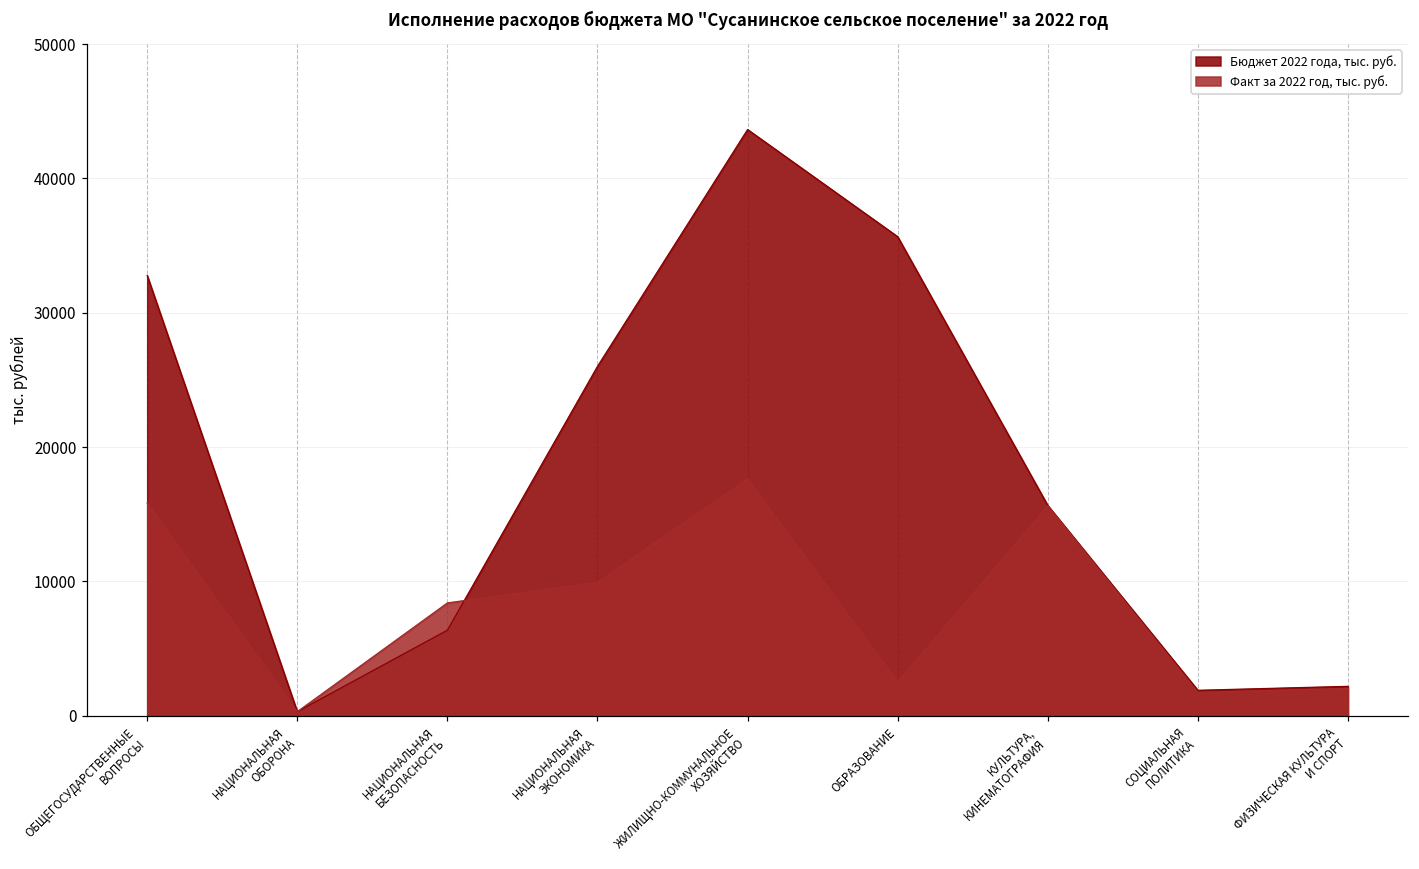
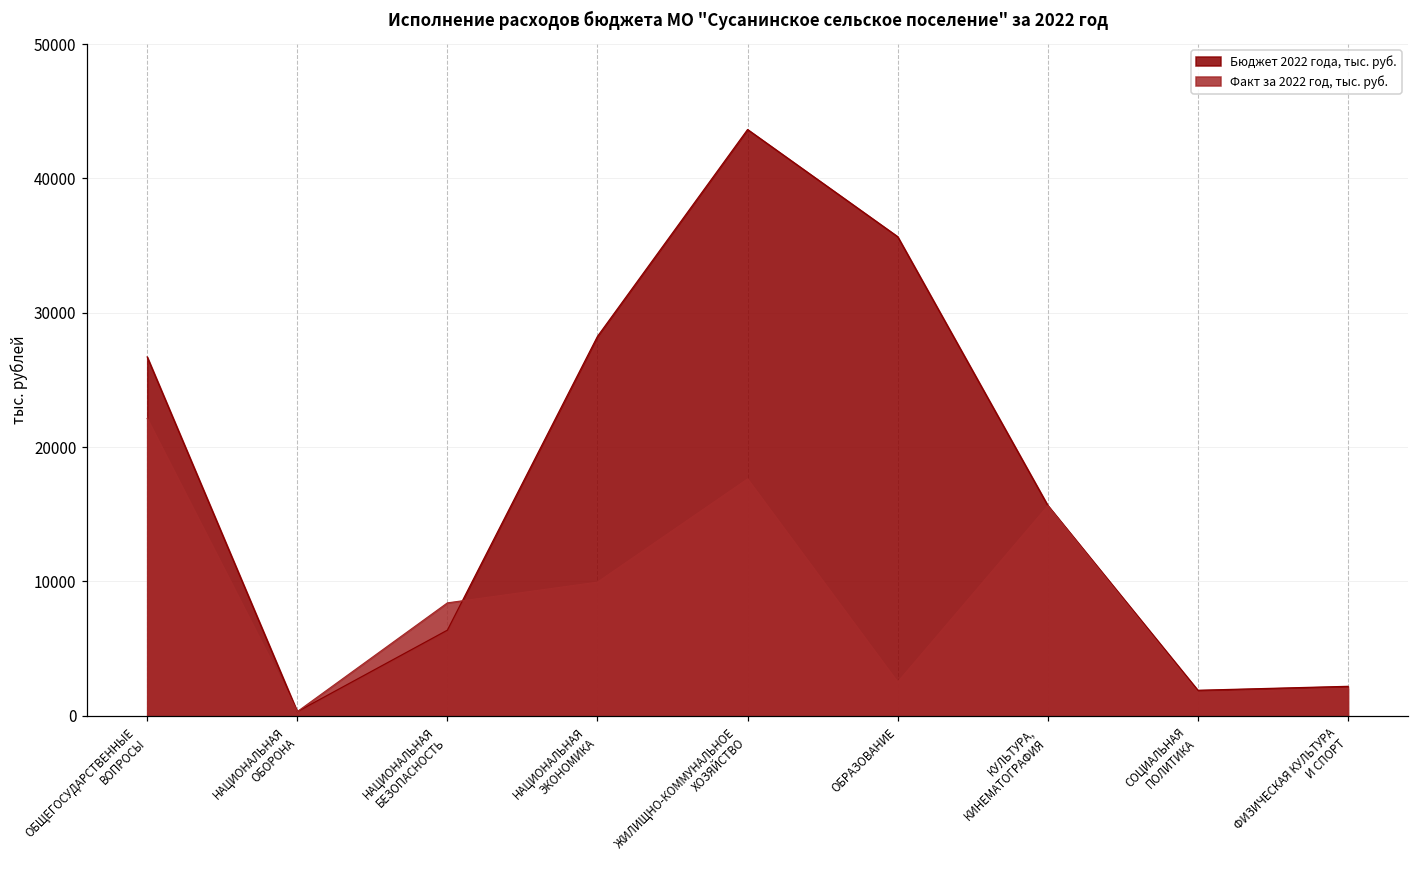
Бюджет 2022 года, тыс. руб., ОБЩЕГОСУДАРСТВЕННЫЕ ВОПРОСЫ: 32800 -> 26700
Факт за 2022 год, тыс. руб., ОБЩЕГОСУДАРСТВЕННЫЕ ВОПРОСЫ: 15800 -> 22100
Бюджет 2022 года, тыс. руб., НАЦИОНАЛЬНАЯ ЭКОНОМИКА: 26000 -> 28200
